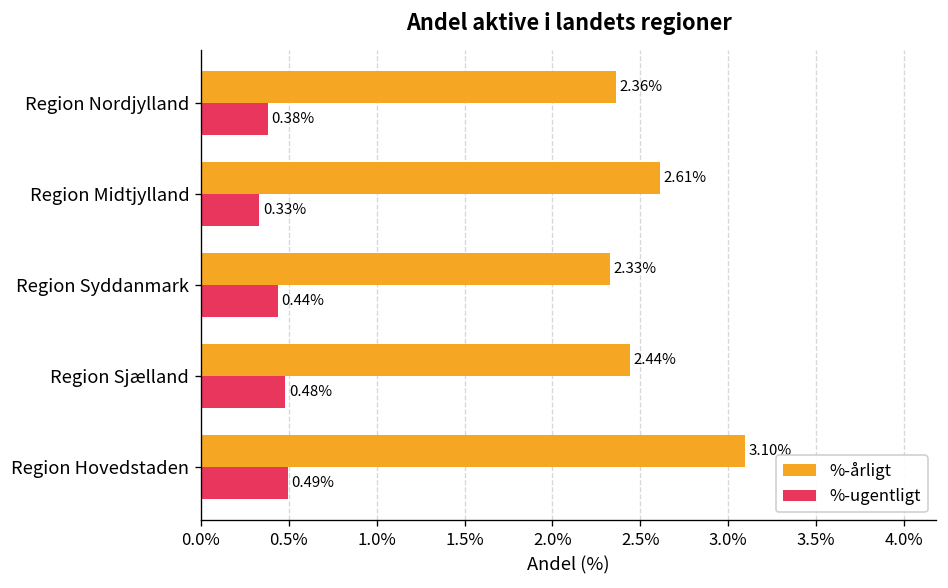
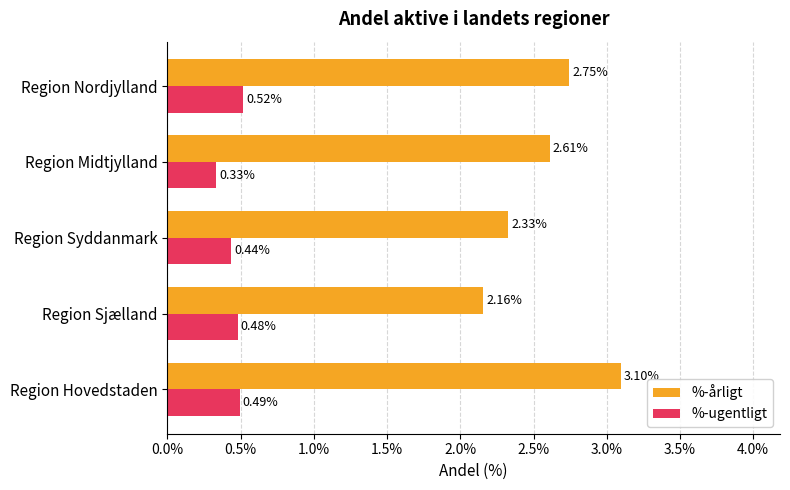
%-årligt, Region Nordjylland: 2.36% -> 2.75%
%-ugentligt, Region Nordjylland: 0.38% -> 0.52%
%-årligt, Region Sjælland: 2.44% -> 2.16%
